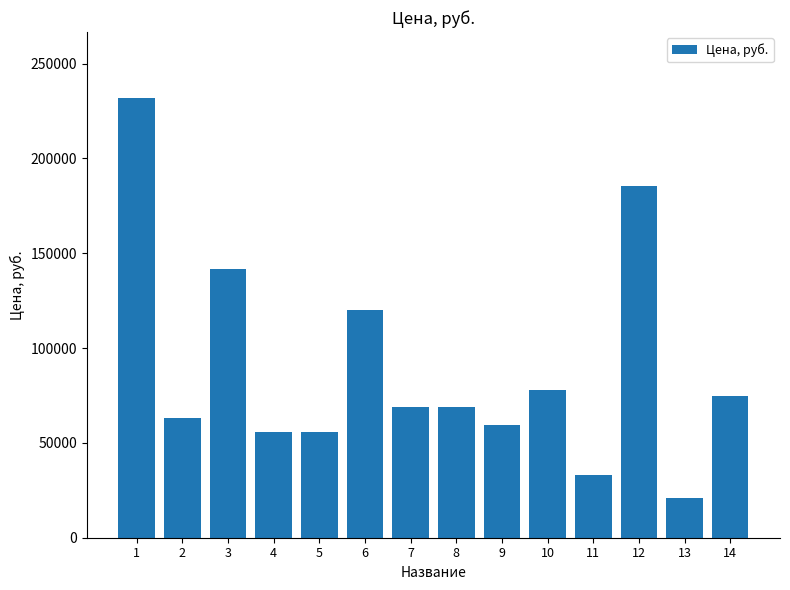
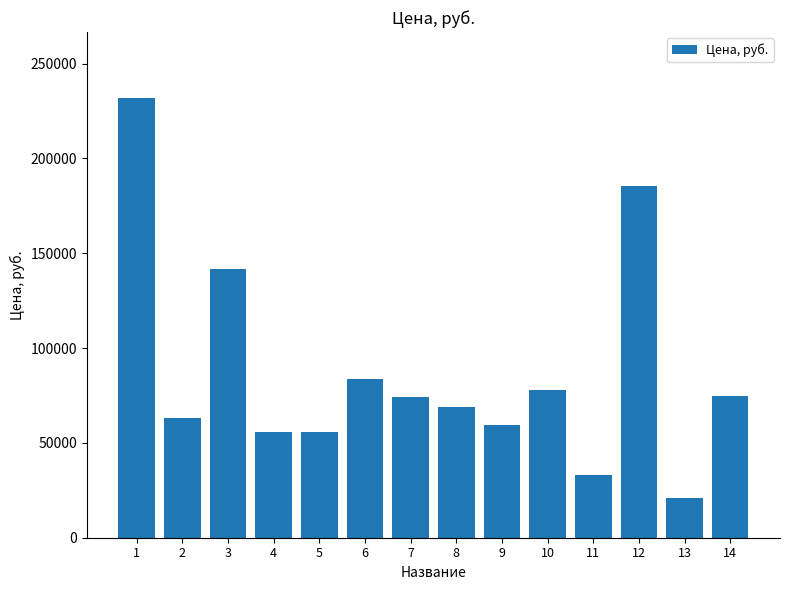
6: 120000 -> 84000
7: 69000 -> 74000
